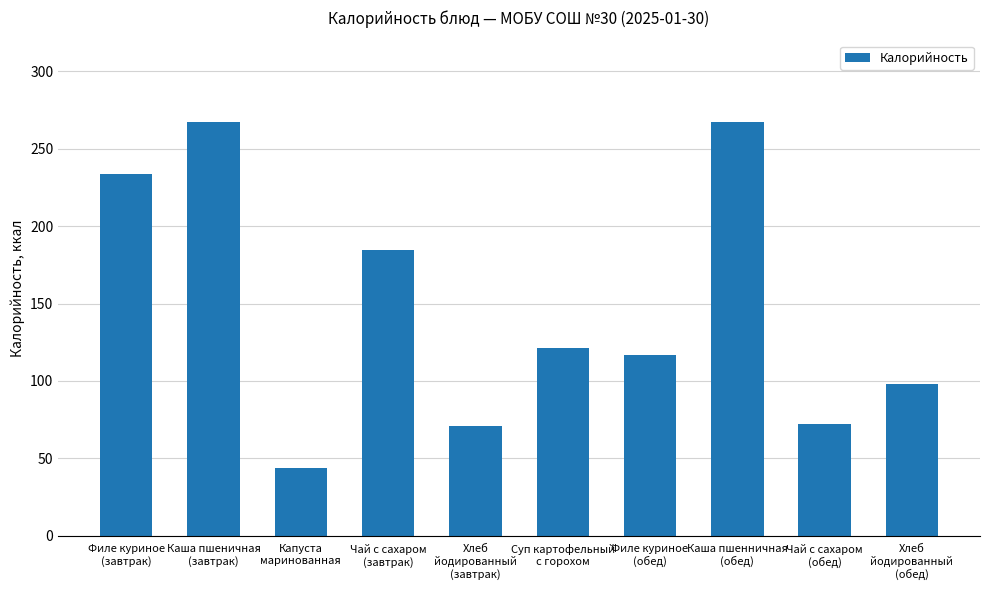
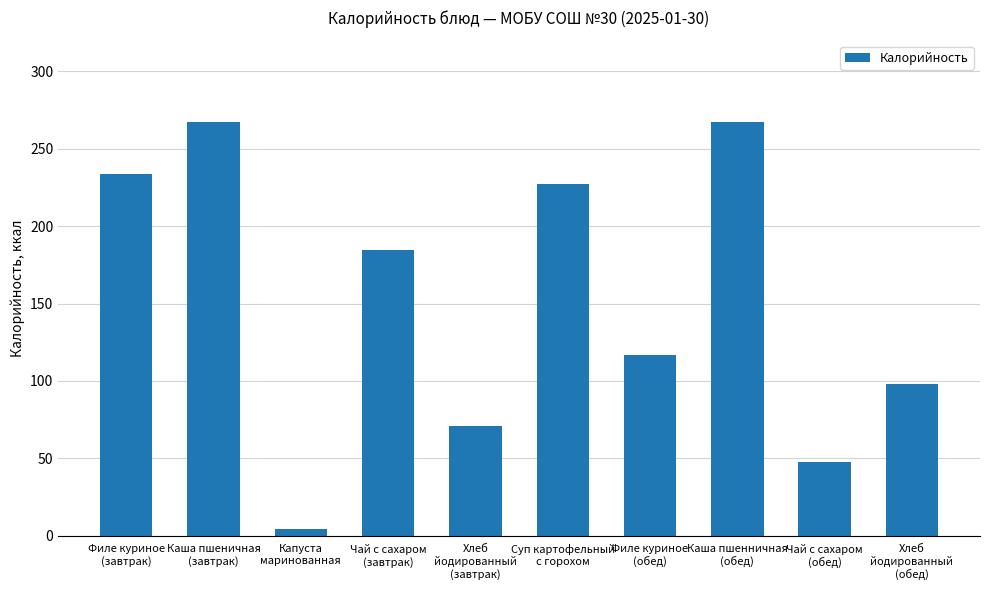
Капуста маринованная: 44 -> 4
Суп картофельный с горохом: 121 -> 227
Чай с сахаром (обед): 72 -> 48
